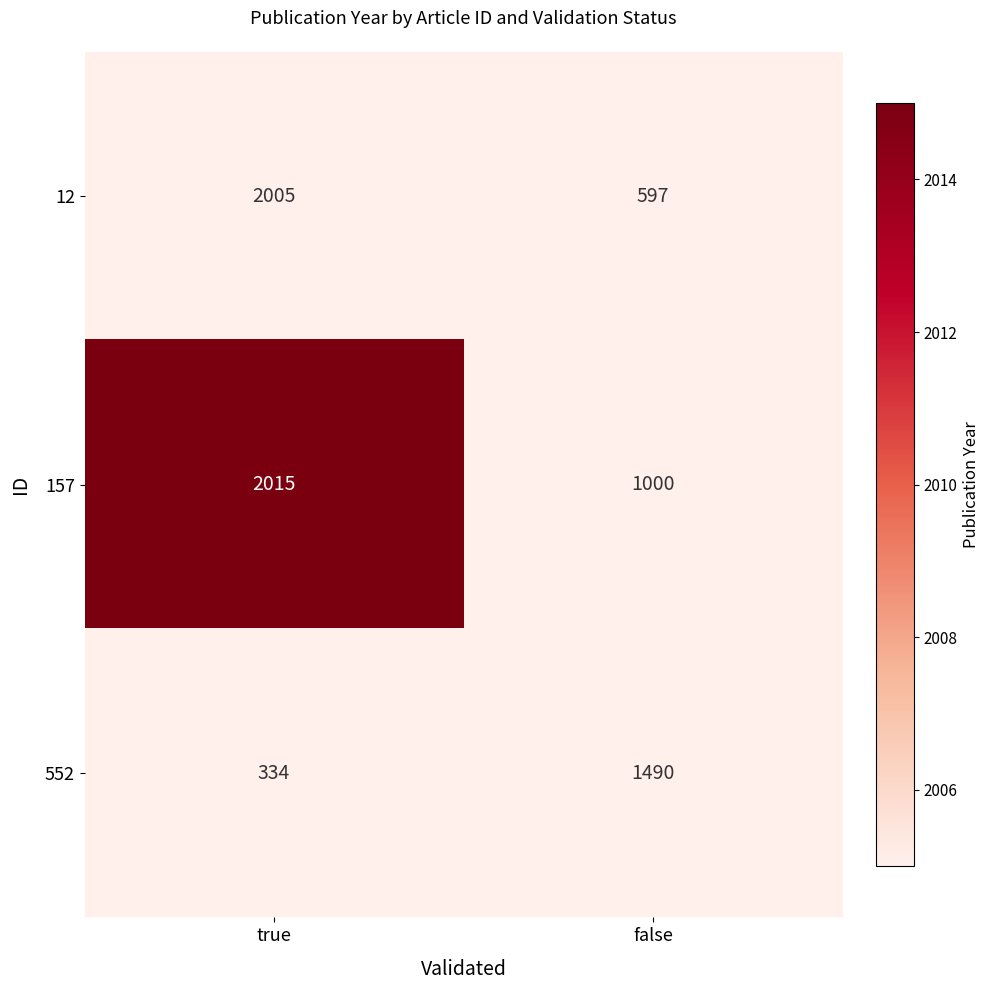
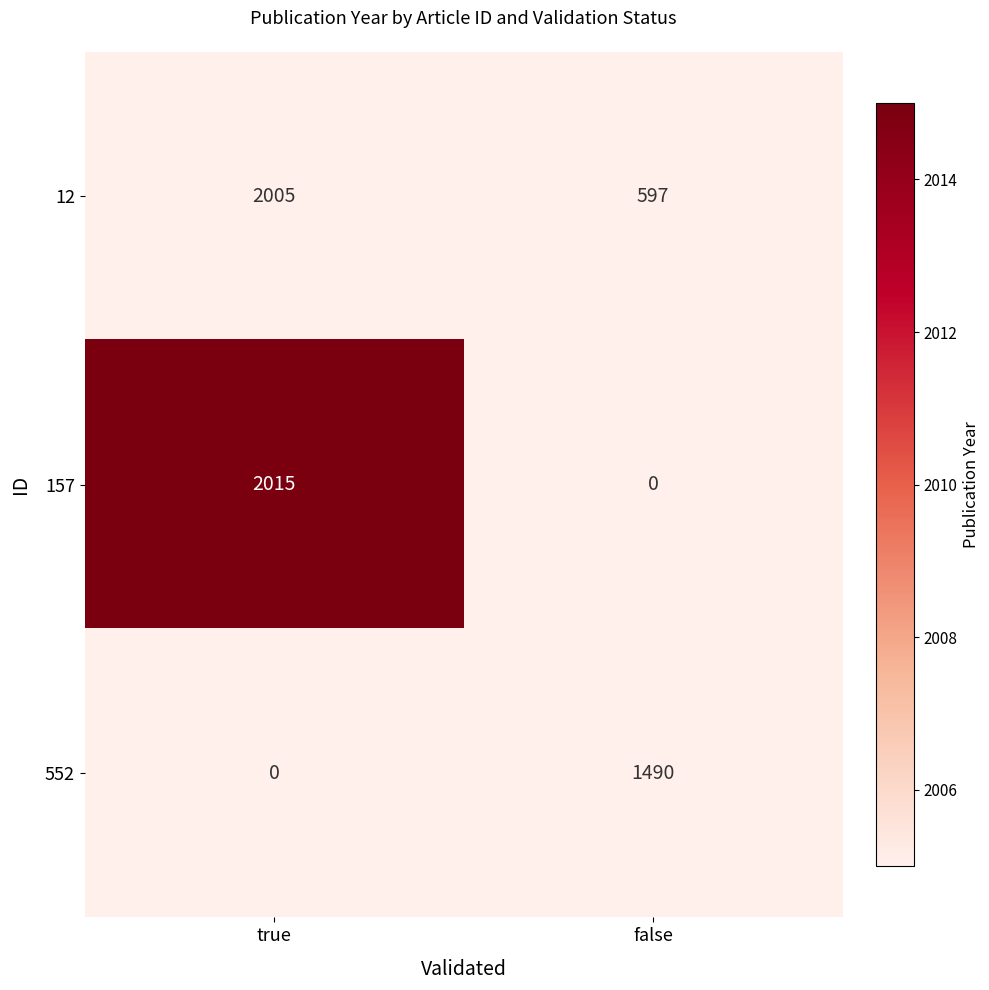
157, false: 1000 -> 0
552, true: 334 -> 0
